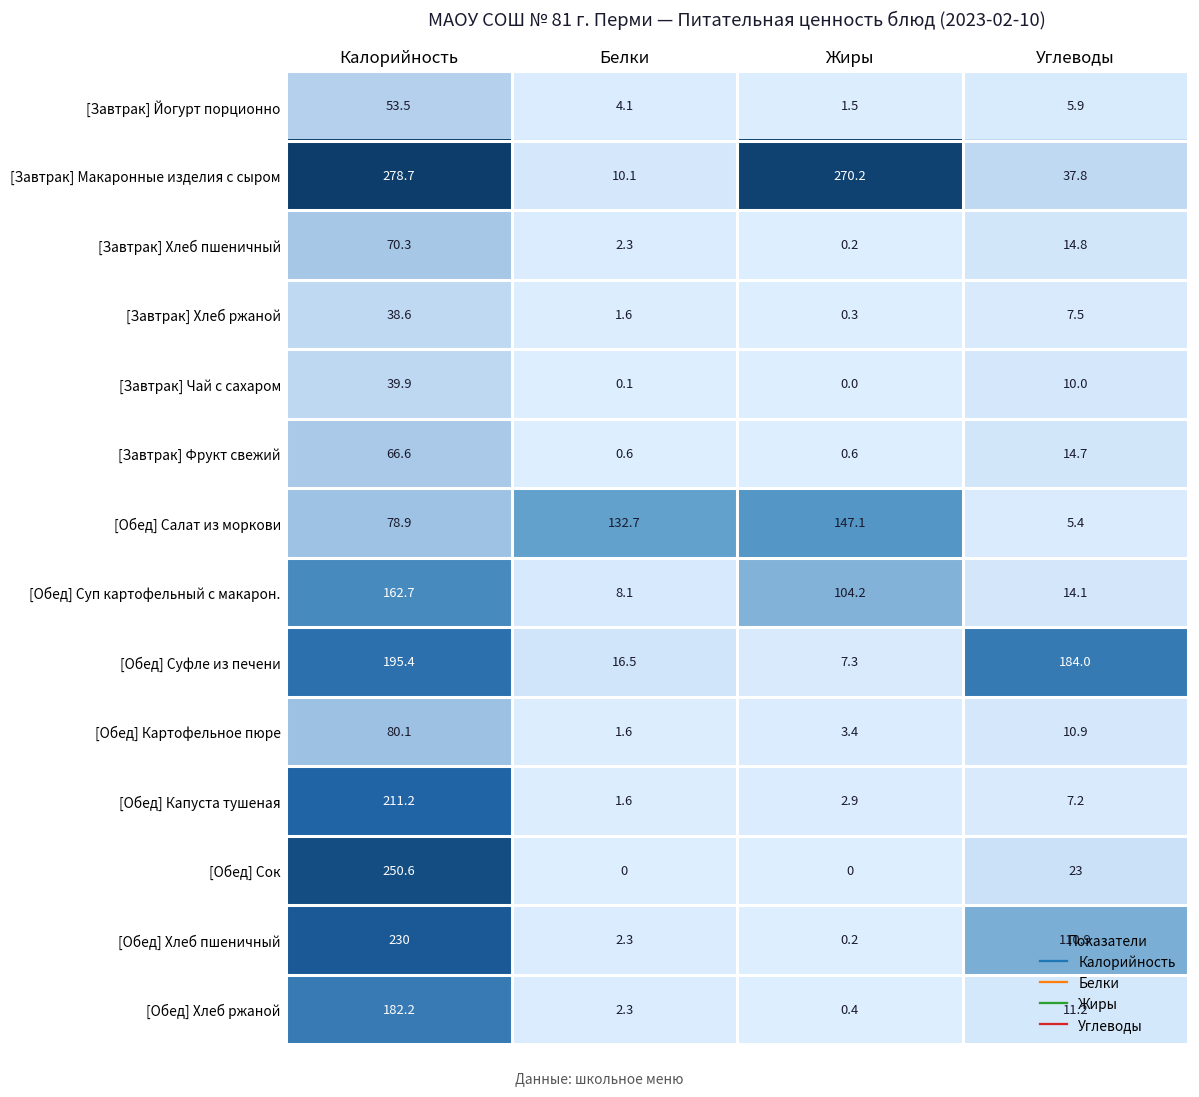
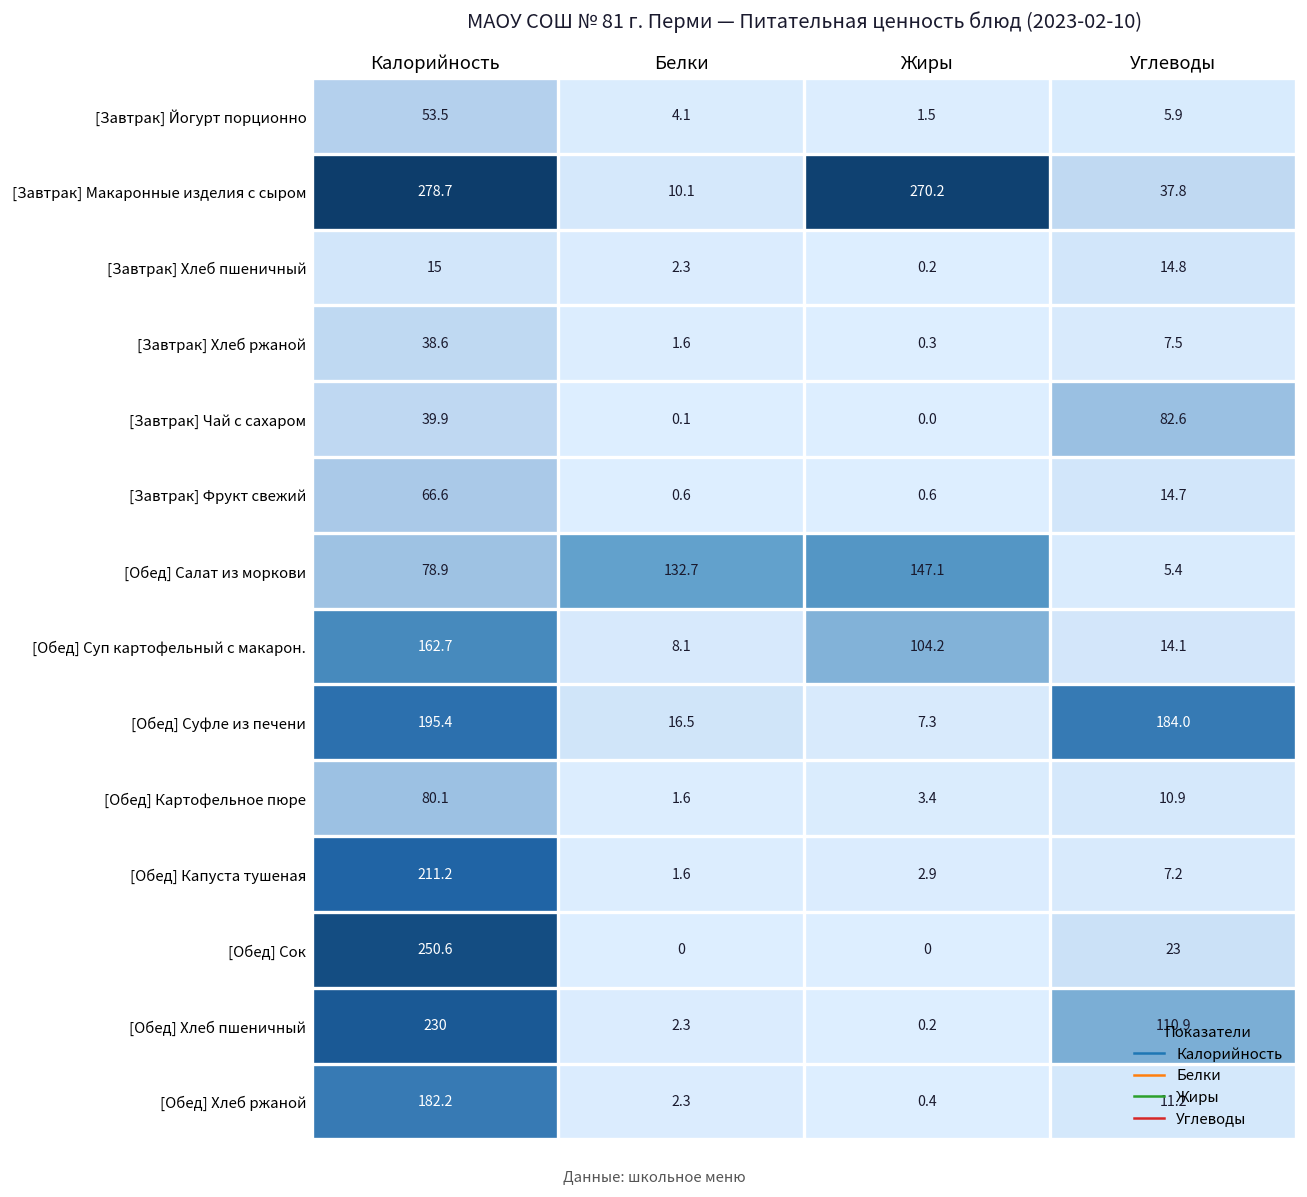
[Завтрак] Хлеб пшеничный, Калорийность: 70.3 -> 15
[Завтрак] Чай с сахаром, Углеводы: 10.0 -> 82.6
